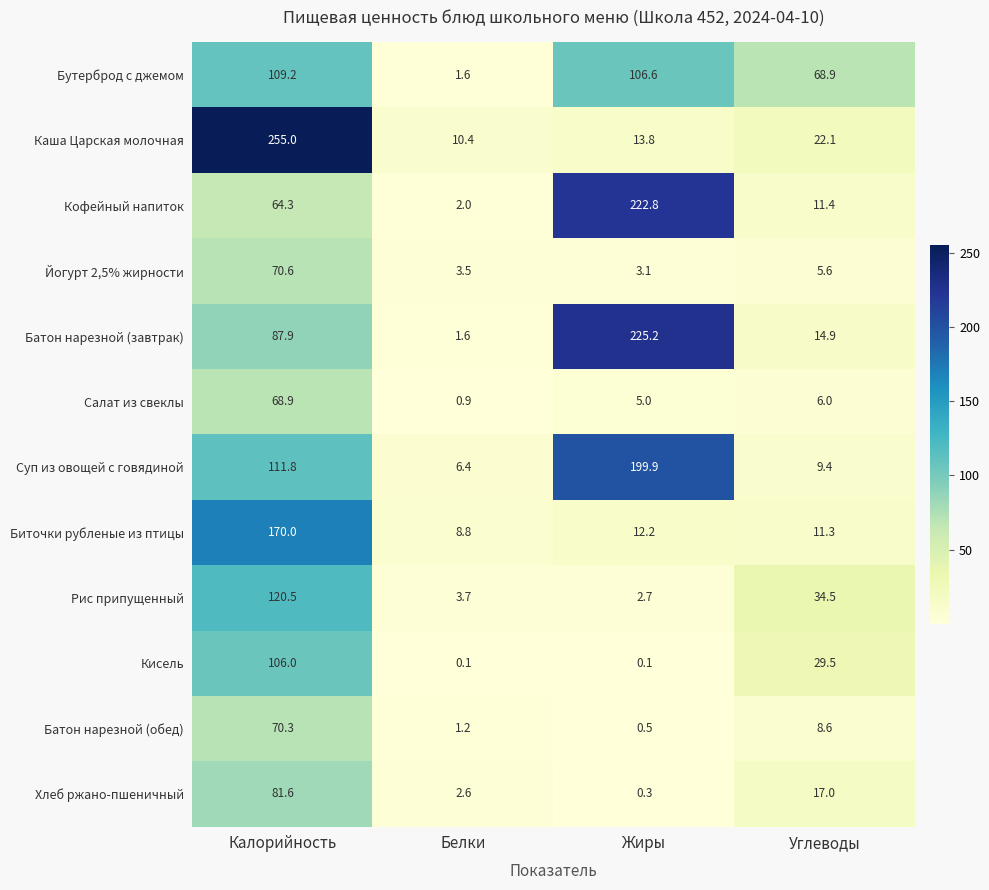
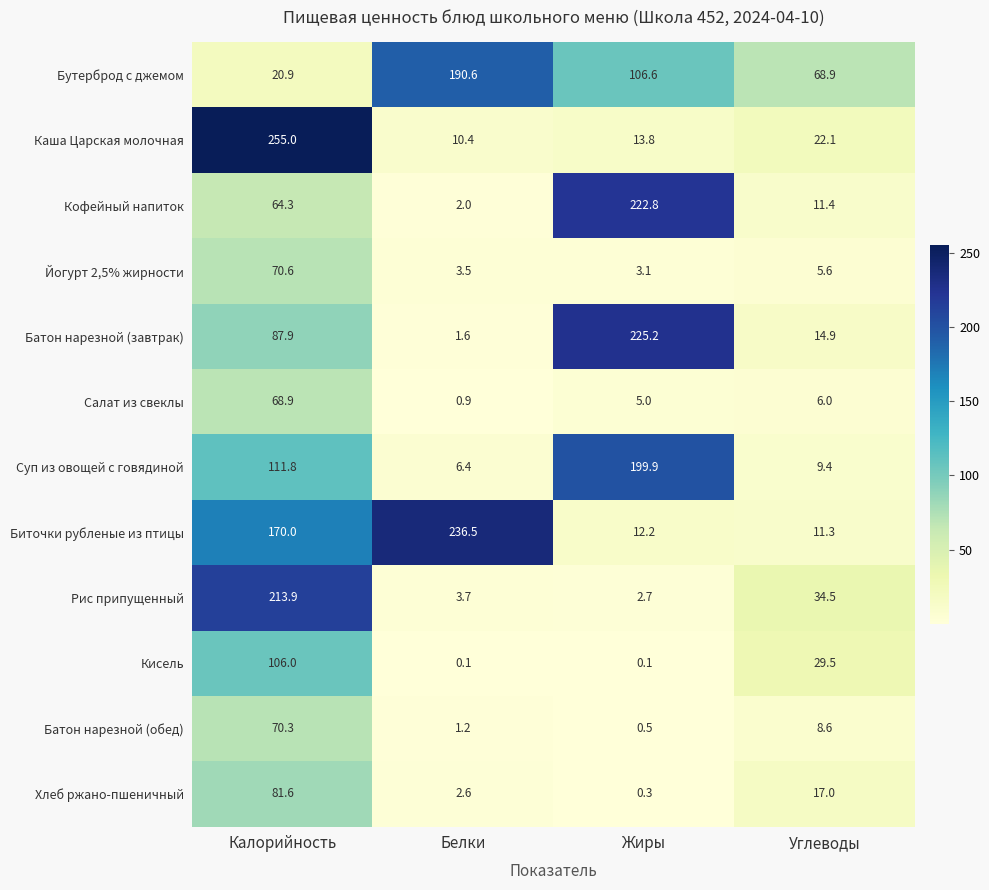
Бутерброд с джемом, Калорийность: 109.2 -> 20.9
Бутерброд с джемом, Белки: 1.6 -> 190.6
Биточки рубленые из птицы, Белки: 8.8 -> 236.5
Рис припущенный, Калорийность: 120.5 -> 213.9
